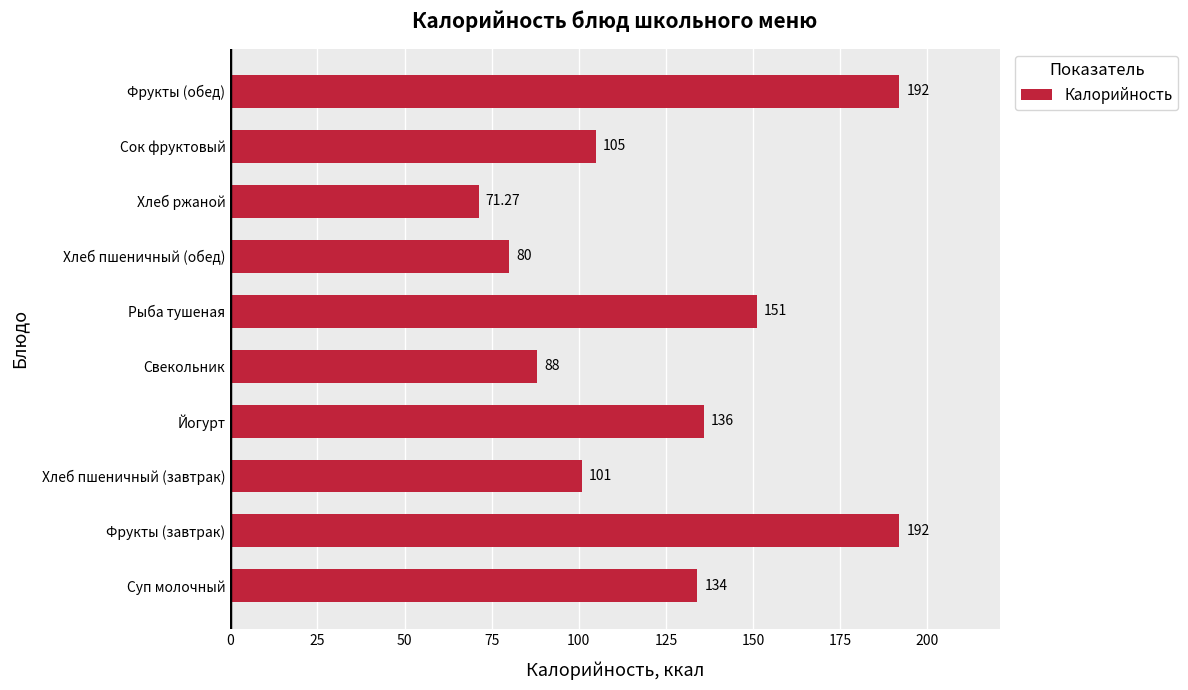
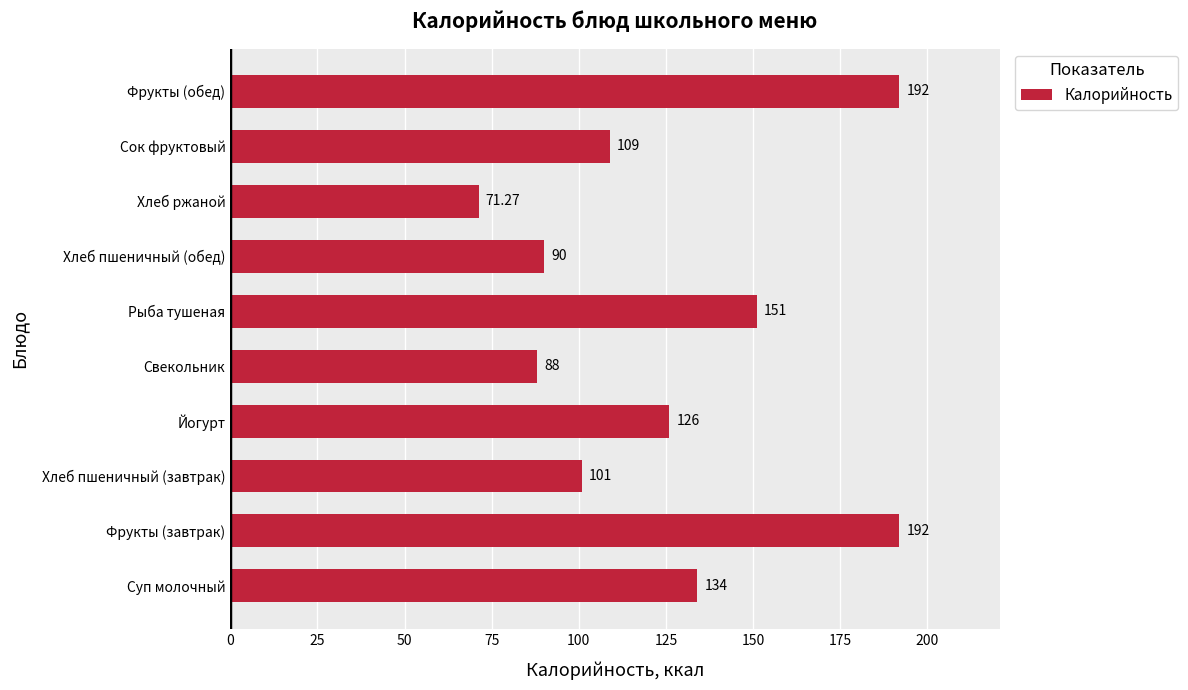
Сок фруктовый: 105 -> 109
Хлеб пшеничный (обед): 80 -> 90
Йогурт: 136 -> 126
